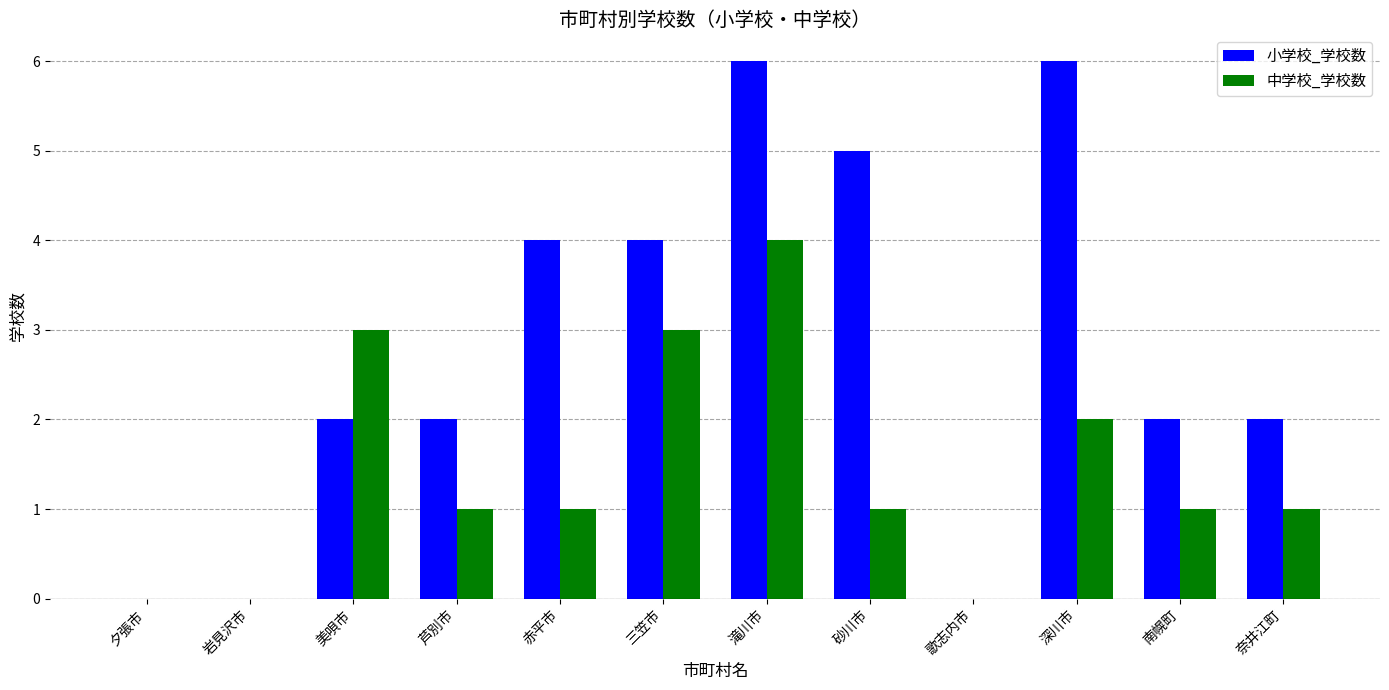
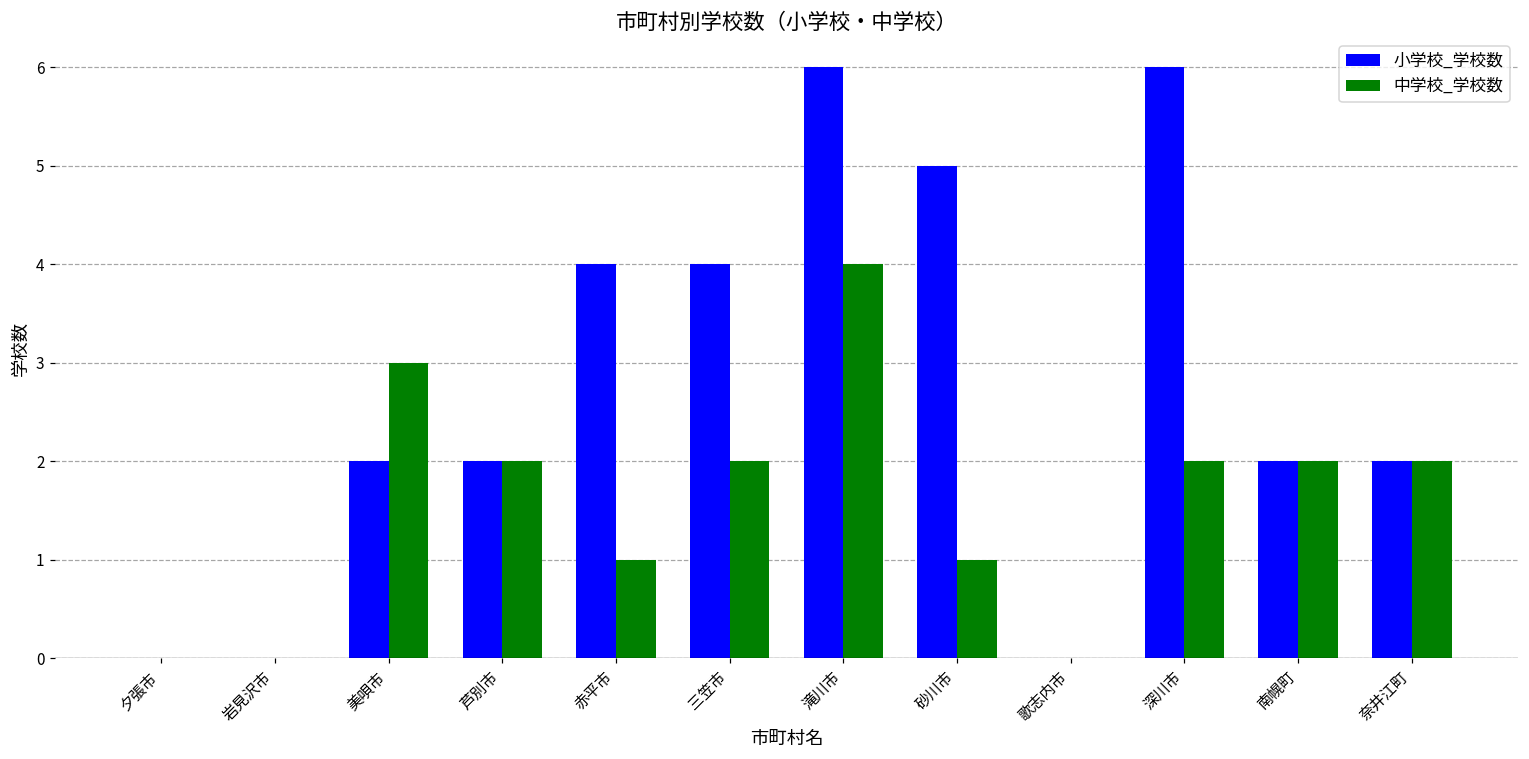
中学校_学校数, 芦別市: 1 -> 2
中学校_学校数, 三笠市: 3 -> 2
中学校_学校数, 南幌町: 1 -> 2
中学校_学校数, 奈井江町: 1 -> 2
